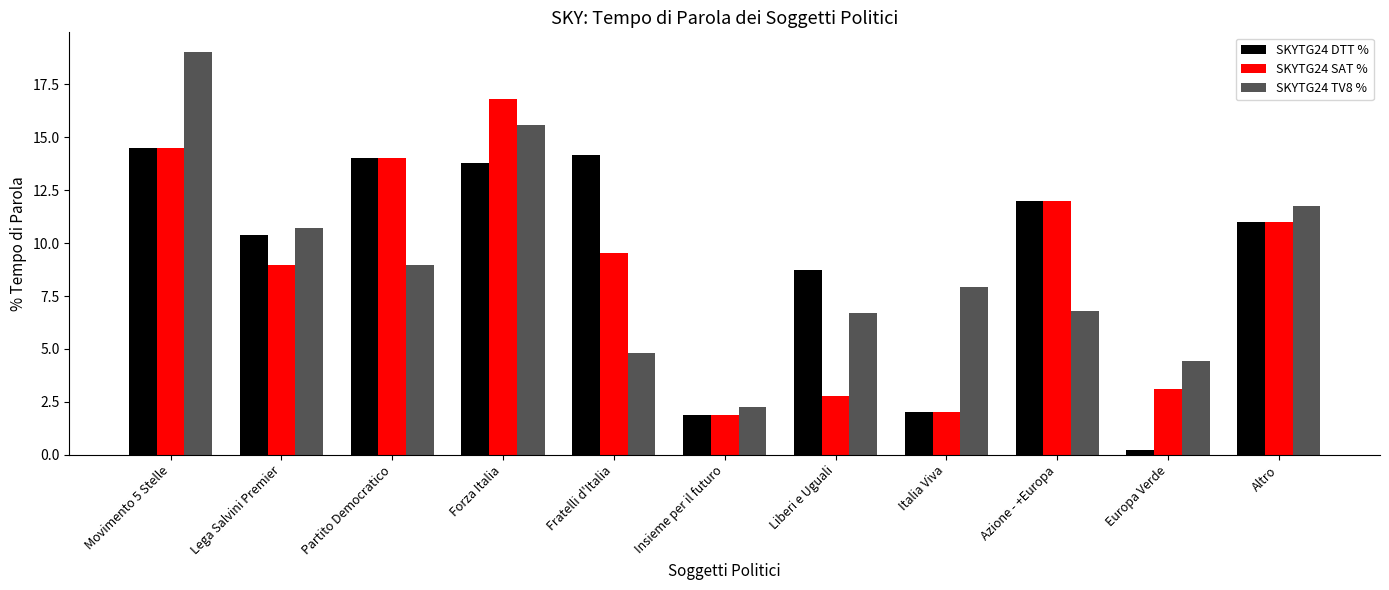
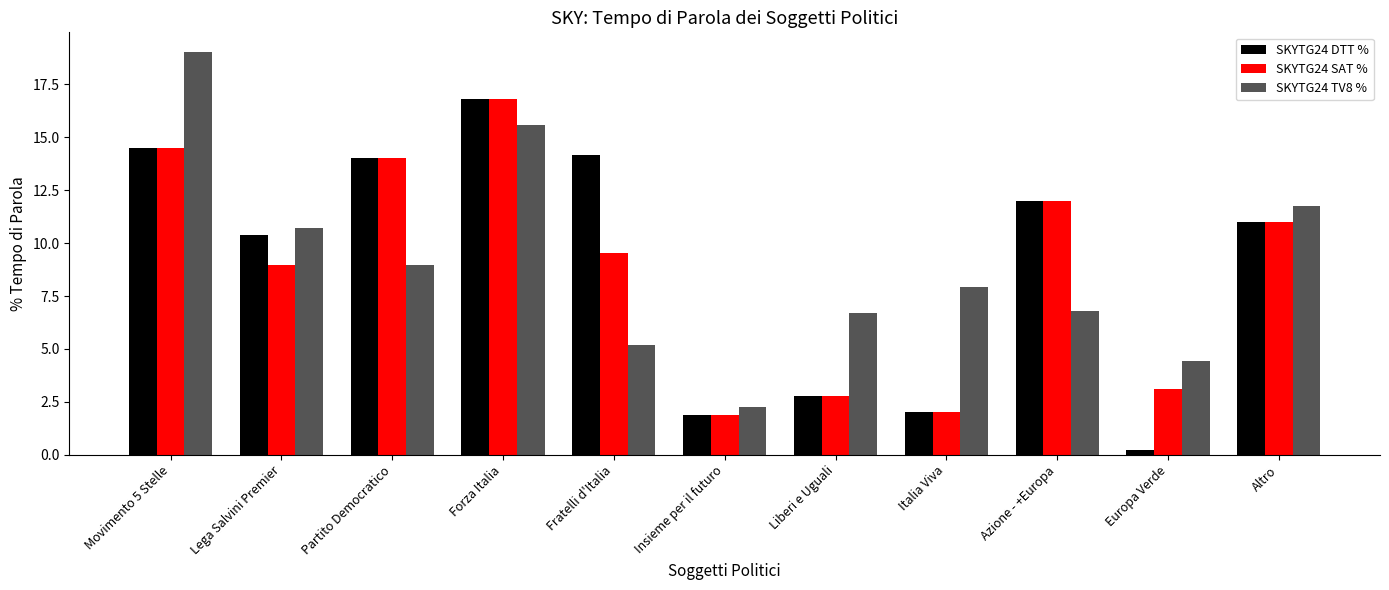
SKYTG24 DTT %, Forza Italia: 13.8 -> 16.8
SKYTG24 TV8 %, Fratelli d'Italia: 4.8 -> 5.2
SKYTG24 DTT %, Liberi e Uguali: 8.7 -> 2.8
